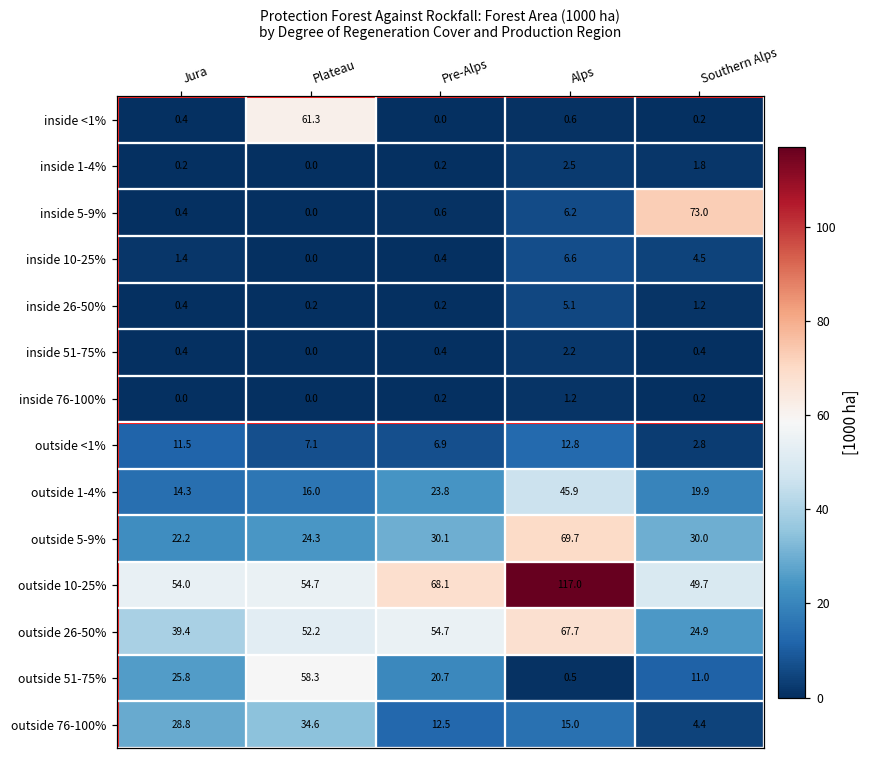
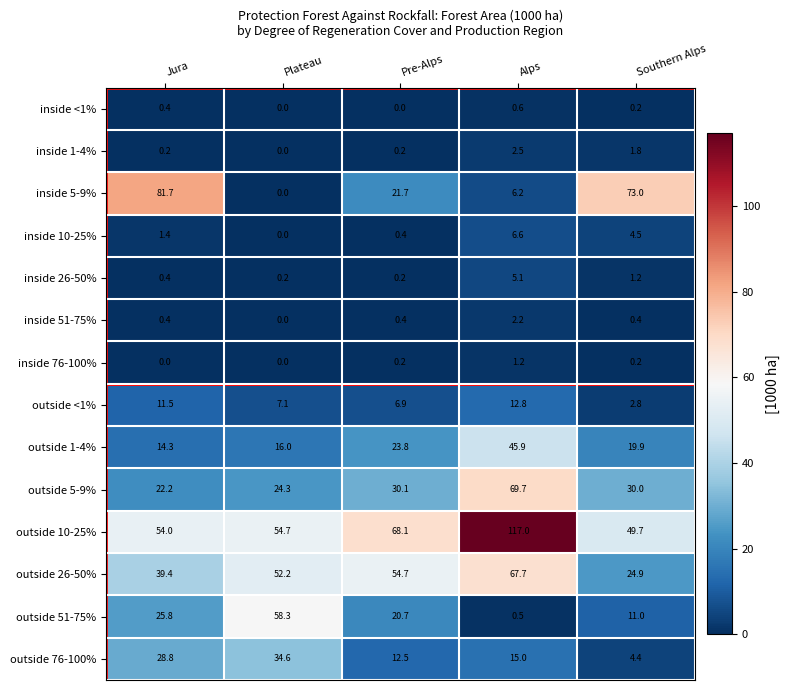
inside <1%, Plateau: 61.3 -> 0.0
inside 5-9%, Jura: 0.4 -> 81.7
inside 5-9%, Pre-Alps: 0.6 -> 21.7
